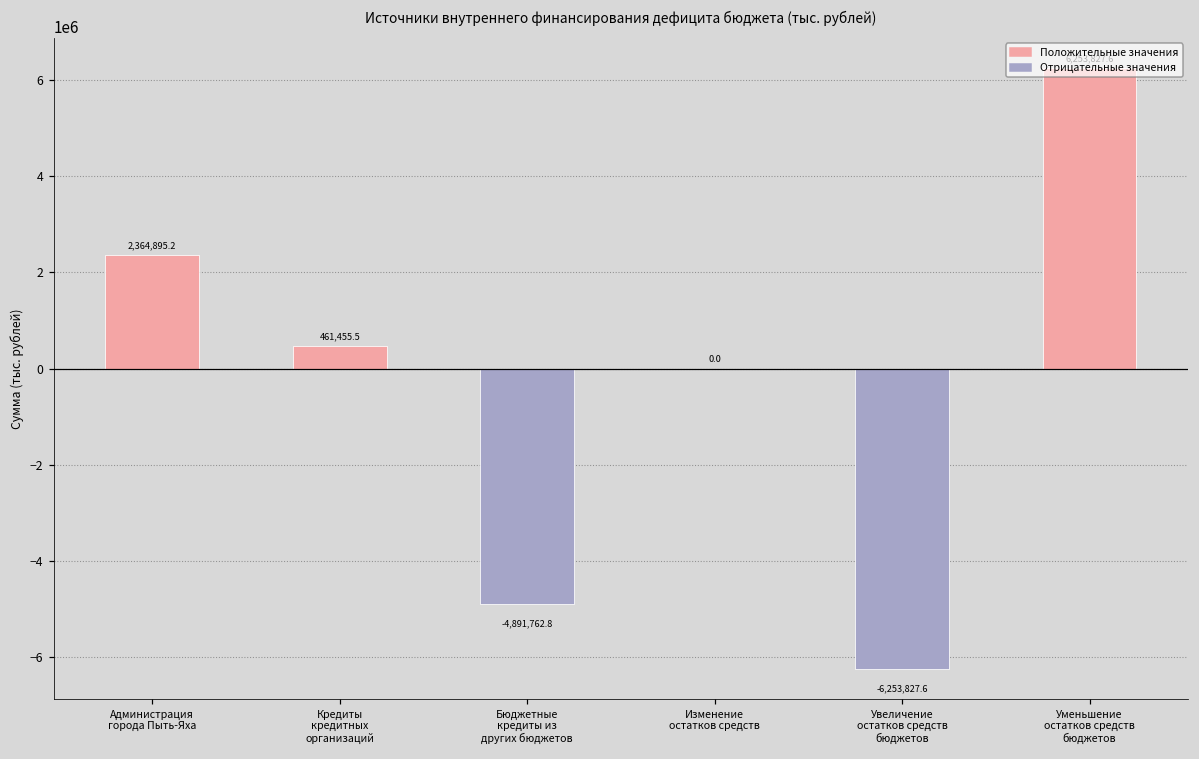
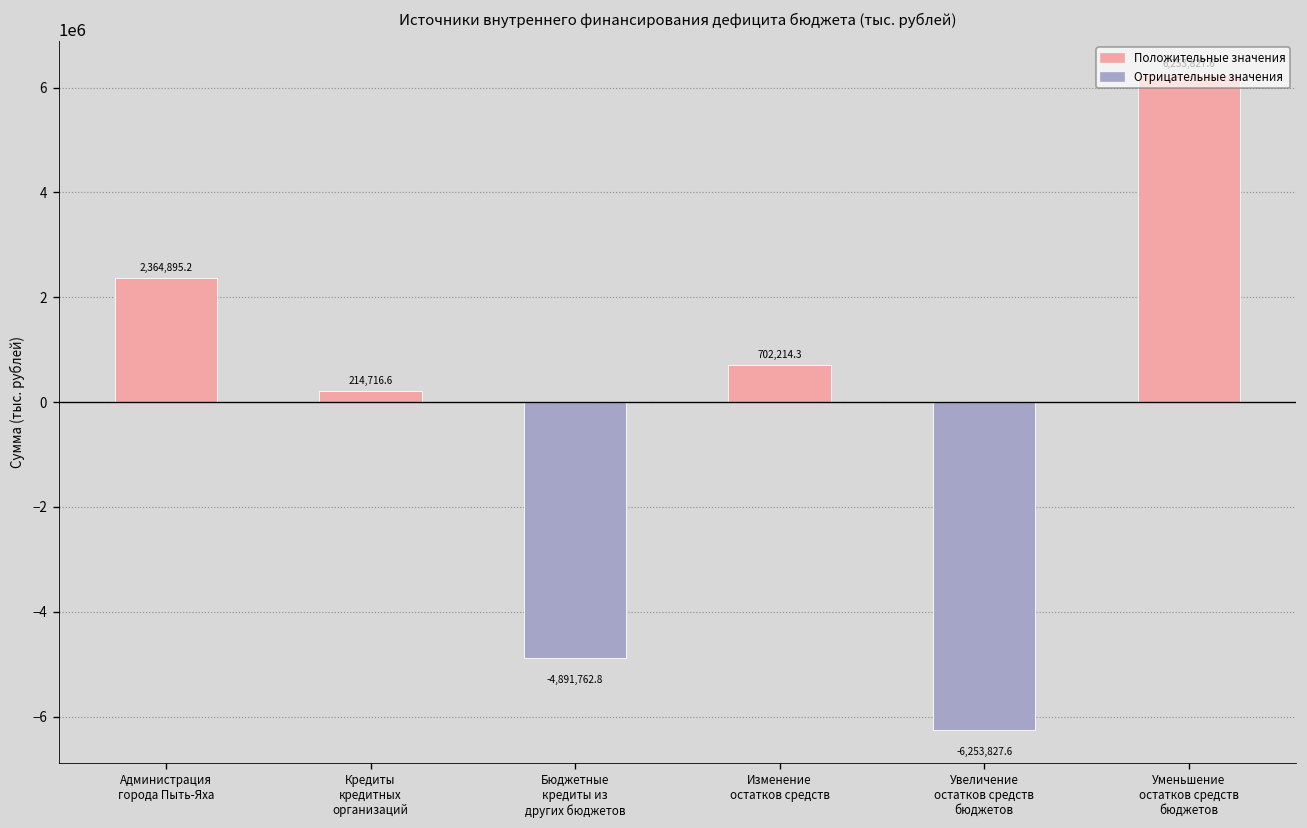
Кредиты кредитных организаций: 461,455.5 -> 214,716.6
Изменение остатков средств: 0.0 -> 702,214.3
